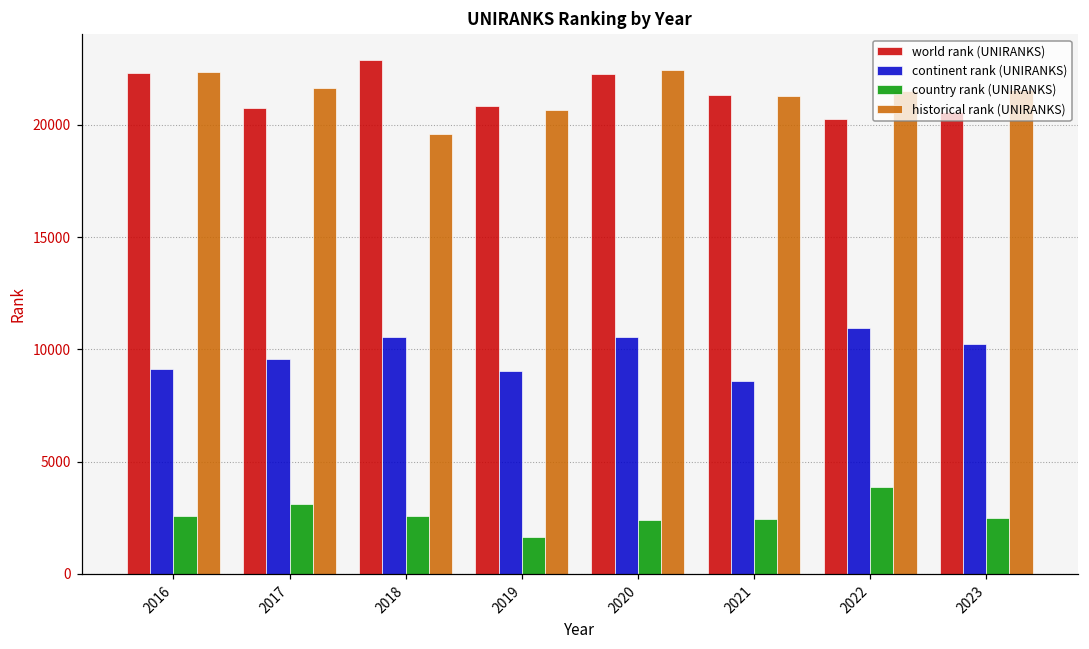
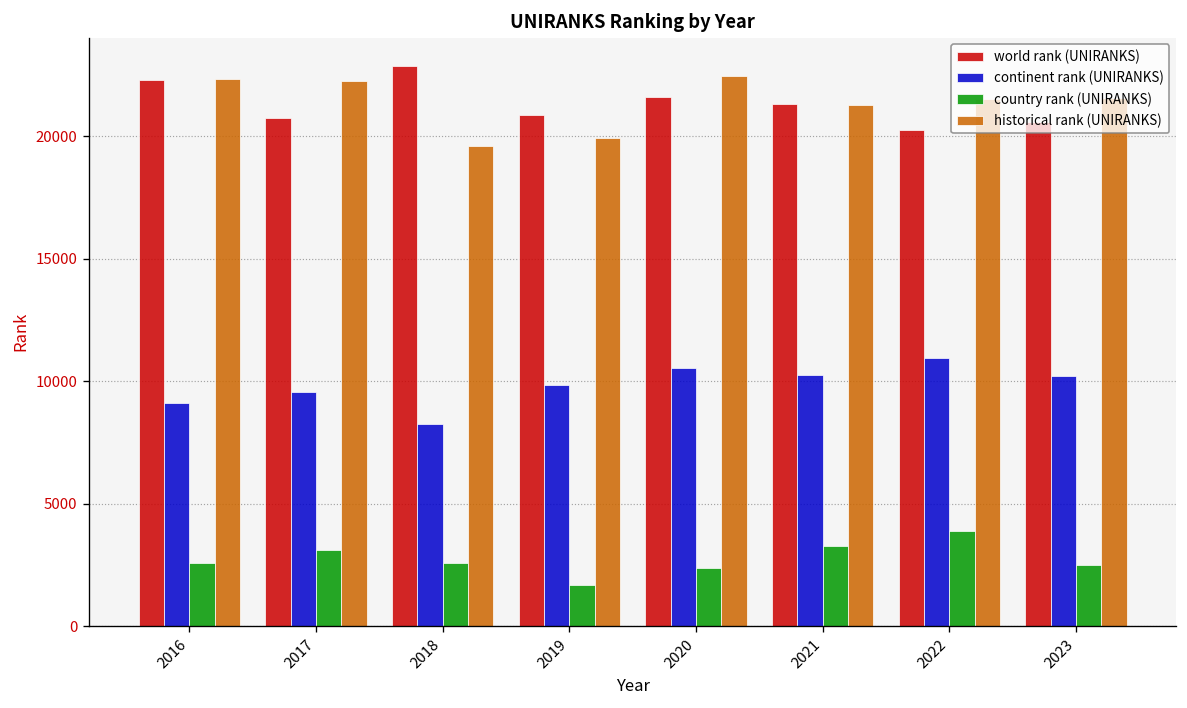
historical rank (UNIRANKS), 2017: 21600 -> 22200
continent rank (UNIRANKS), 2018: 10600 -> 8300
continent rank (UNIRANKS), 2019: 9000 -> 9800
historical rank (UNIRANKS), 2019: 20700 -> 19900
world rank (UNIRANKS), 2020: 22300 -> 21600
continent rank (UNIRANKS), 2021: 8600 -> 10200
country rank (UNIRANKS), 2021: 2500 -> 3300
